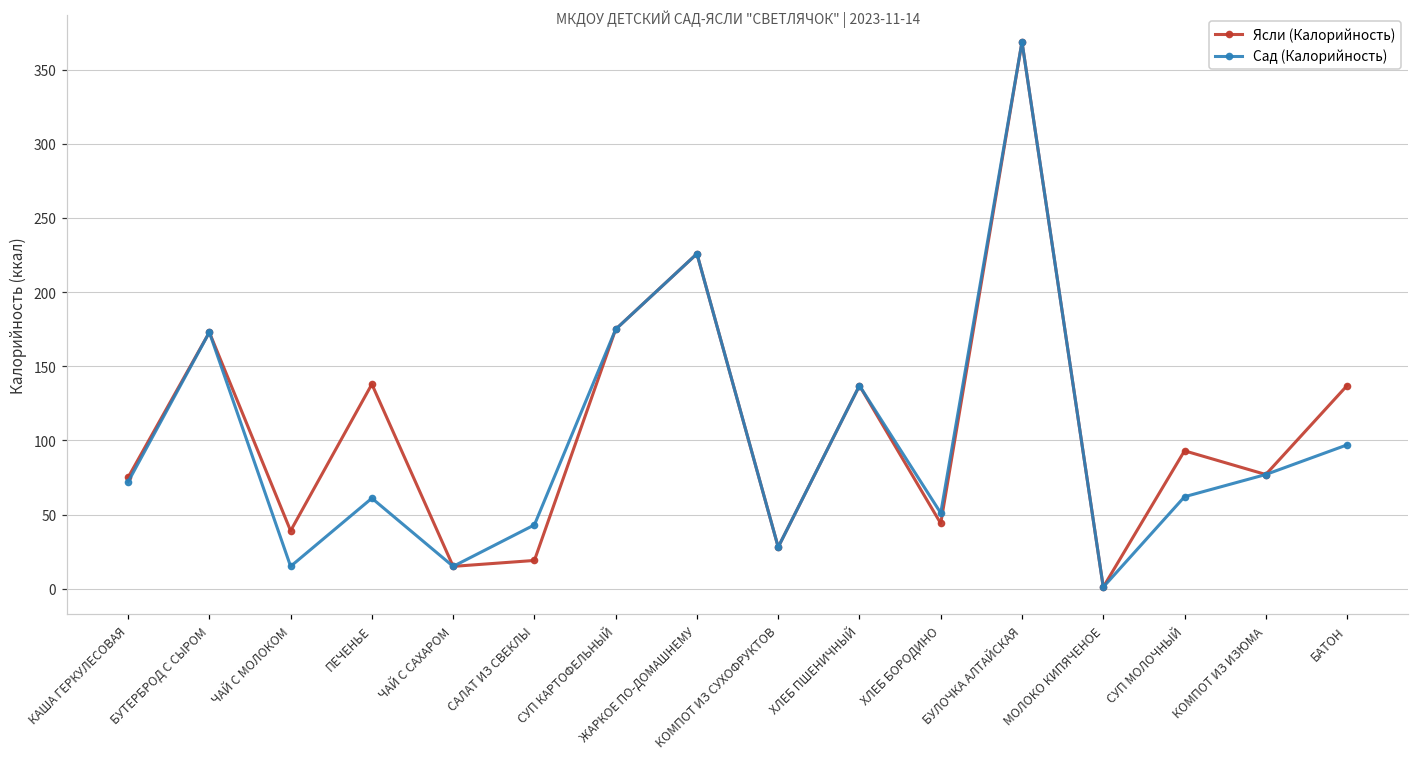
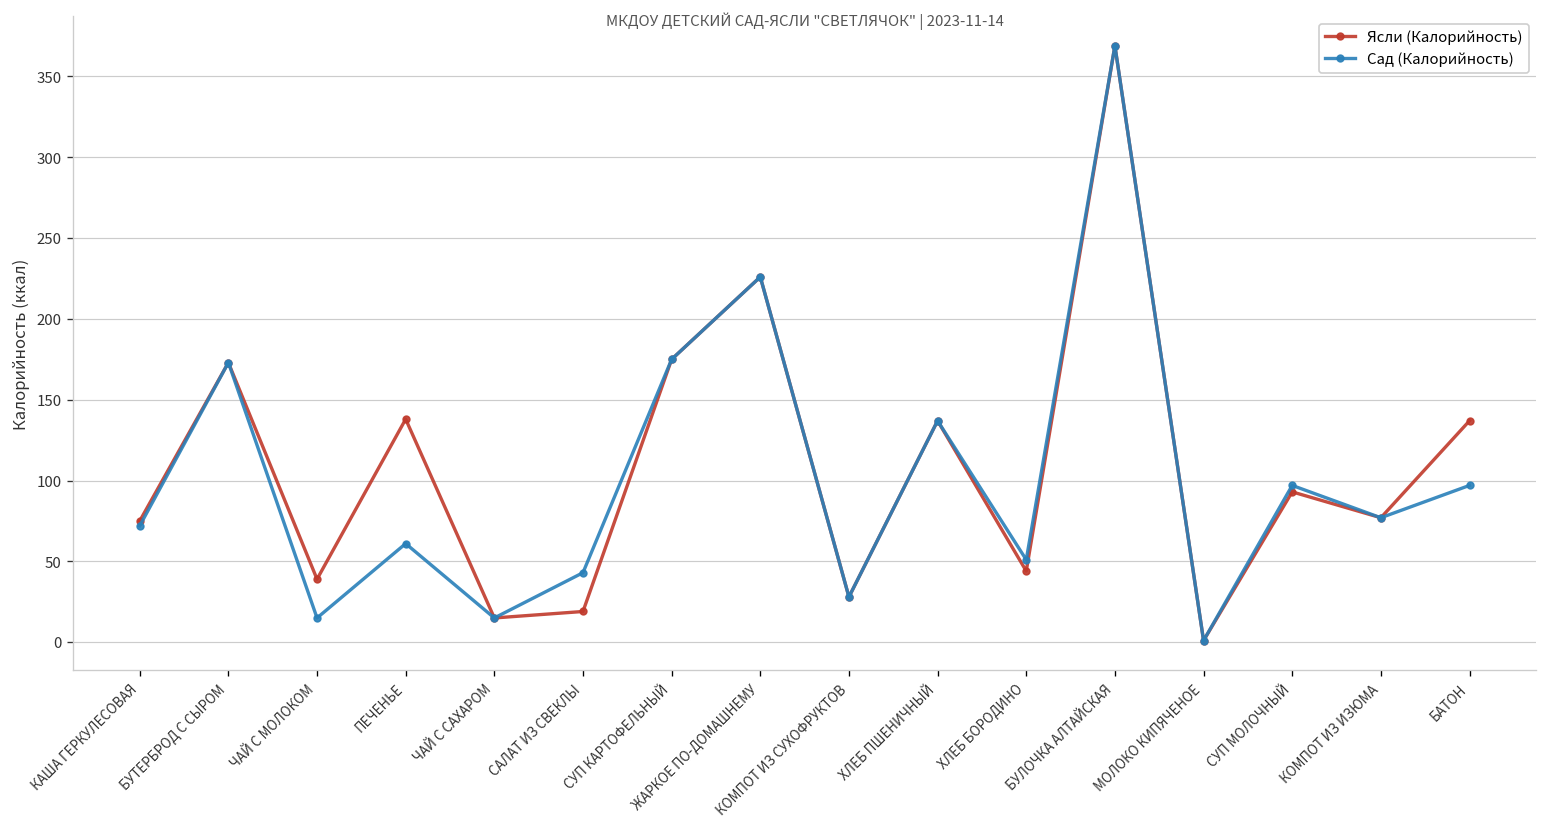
Сад (Калорийность), СУП МОЛОЧНЫЙ: 62 -> 97
